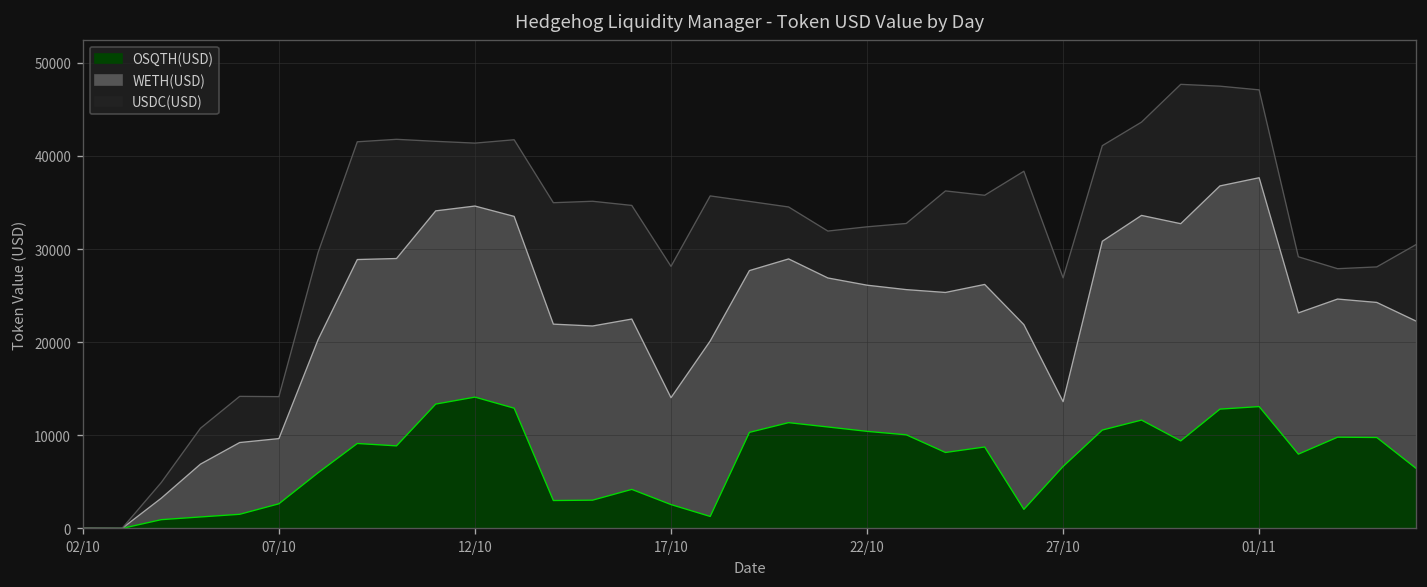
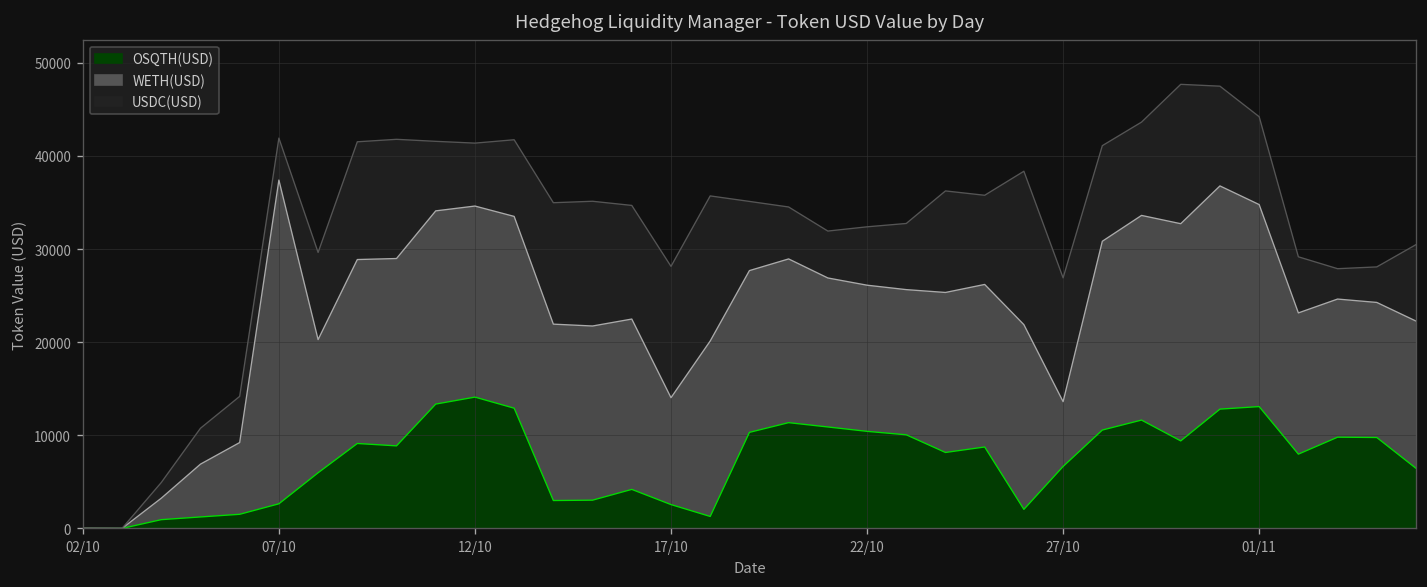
WETH(USD), 07/10: 7000 -> 35000
WETH(USD), 01/11: 25000 -> 22000
